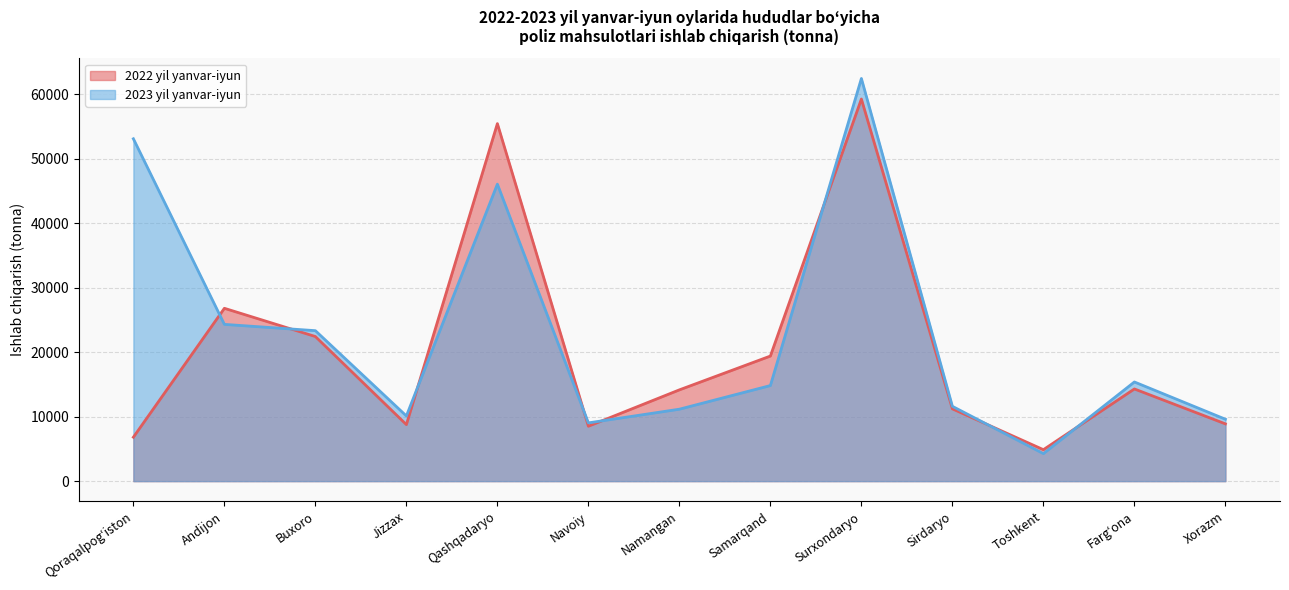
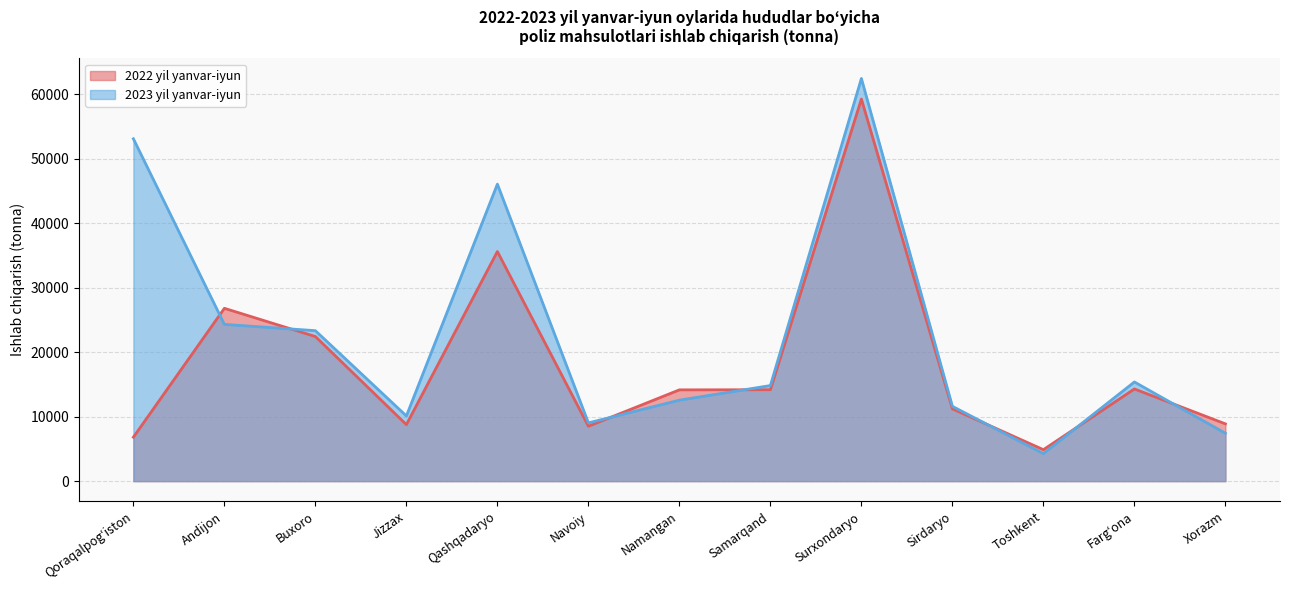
2022 yil yanvar-iyun, Qashqadaryo: 55000 -> 36000
2023 yil yanvar-iyun, Namangan: 11000 -> 13000
2022 yil yanvar-iyun, Samarqand: 19000 -> 14000
2023 yil yanvar-iyun, Xorazm: 10000 -> 7000
